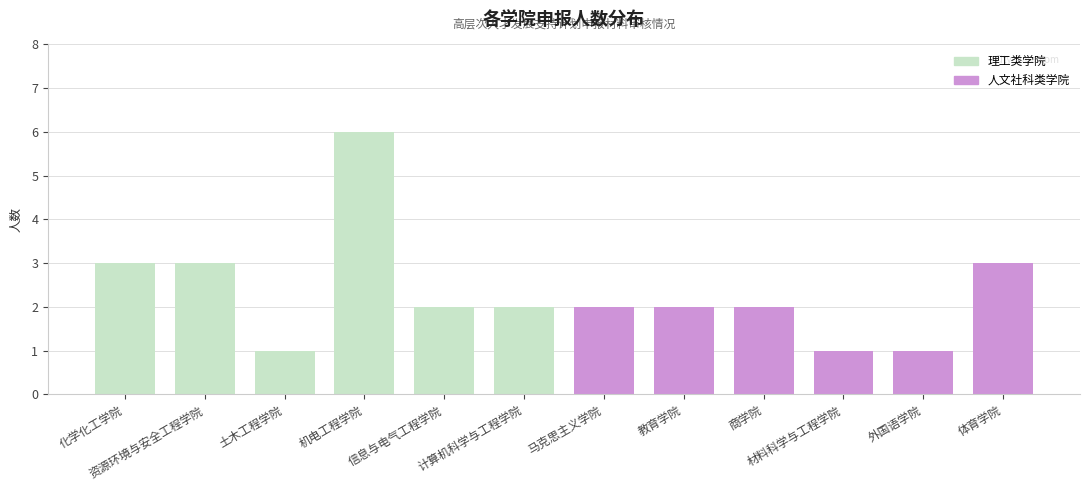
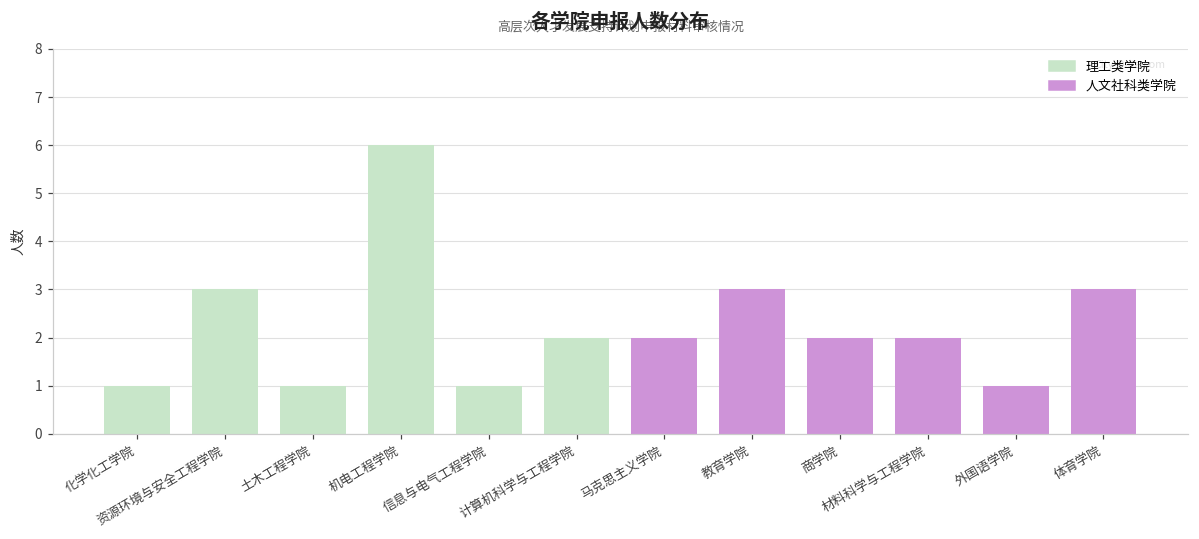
化学化工学院: 3 -> 1
信息与电气工程学院: 2 -> 1
教育学院: 2 -> 3
材料科学与工程学院: 1 -> 2
